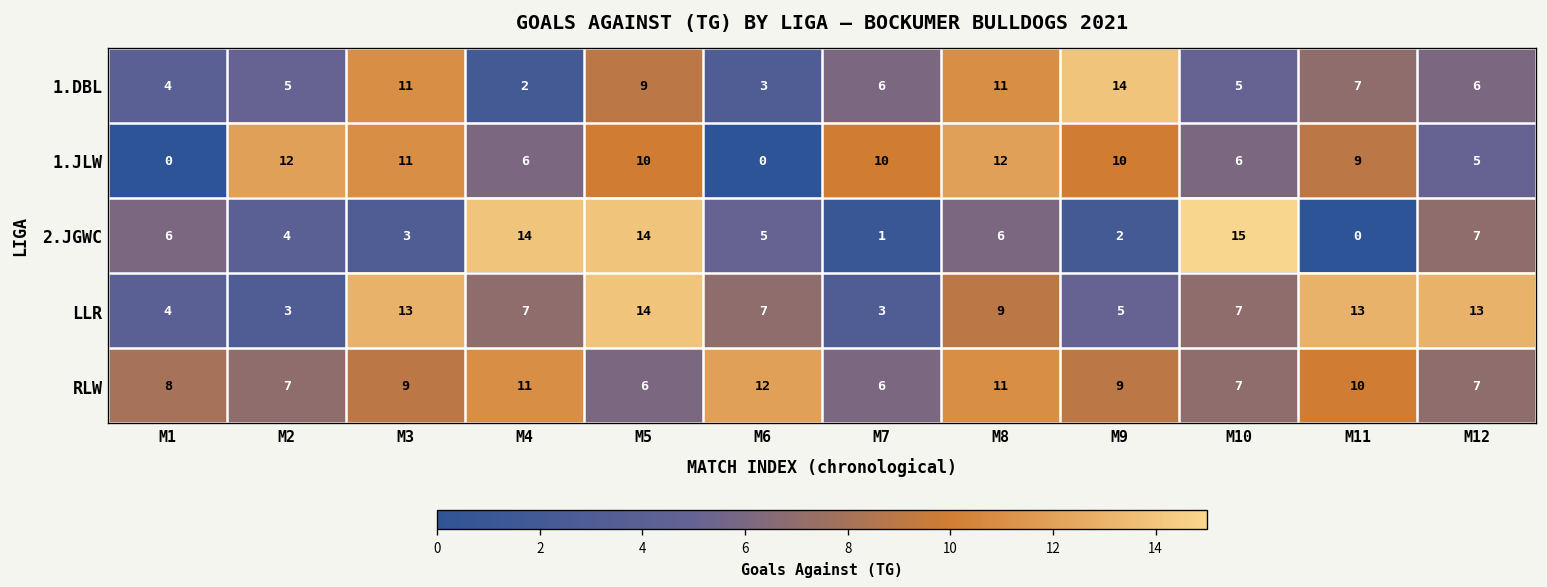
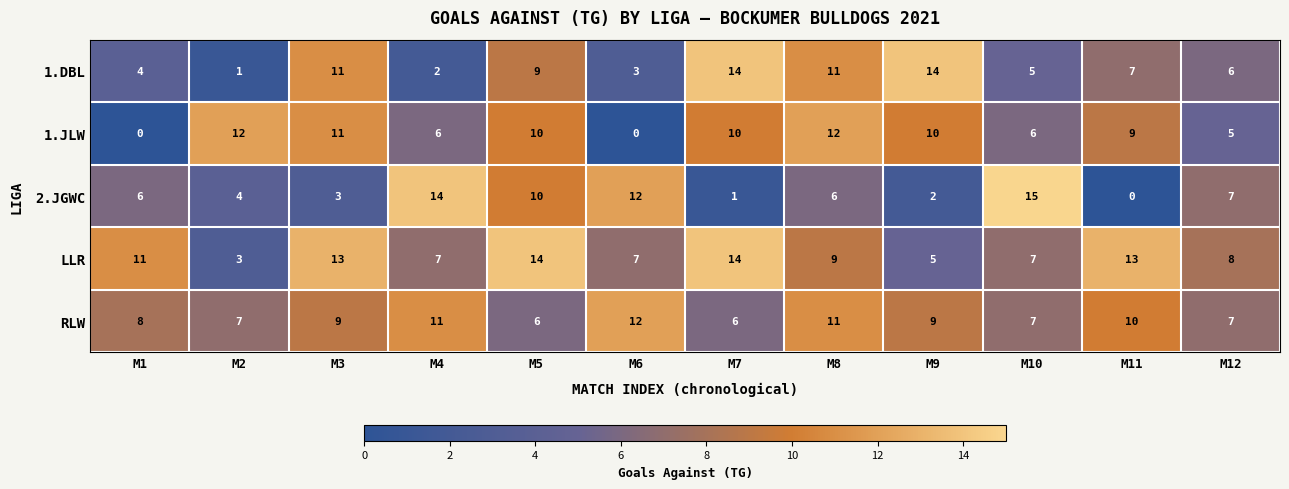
1.DBL, M2: 5 -> 1
1.DBL, M7: 6 -> 14
2.JGWC, M5: 14 -> 10
2.JGWC, M6: 5 -> 12
LLR, M1: 4 -> 11
LLR, M7: 3 -> 14
LLR, M12: 13 -> 8
